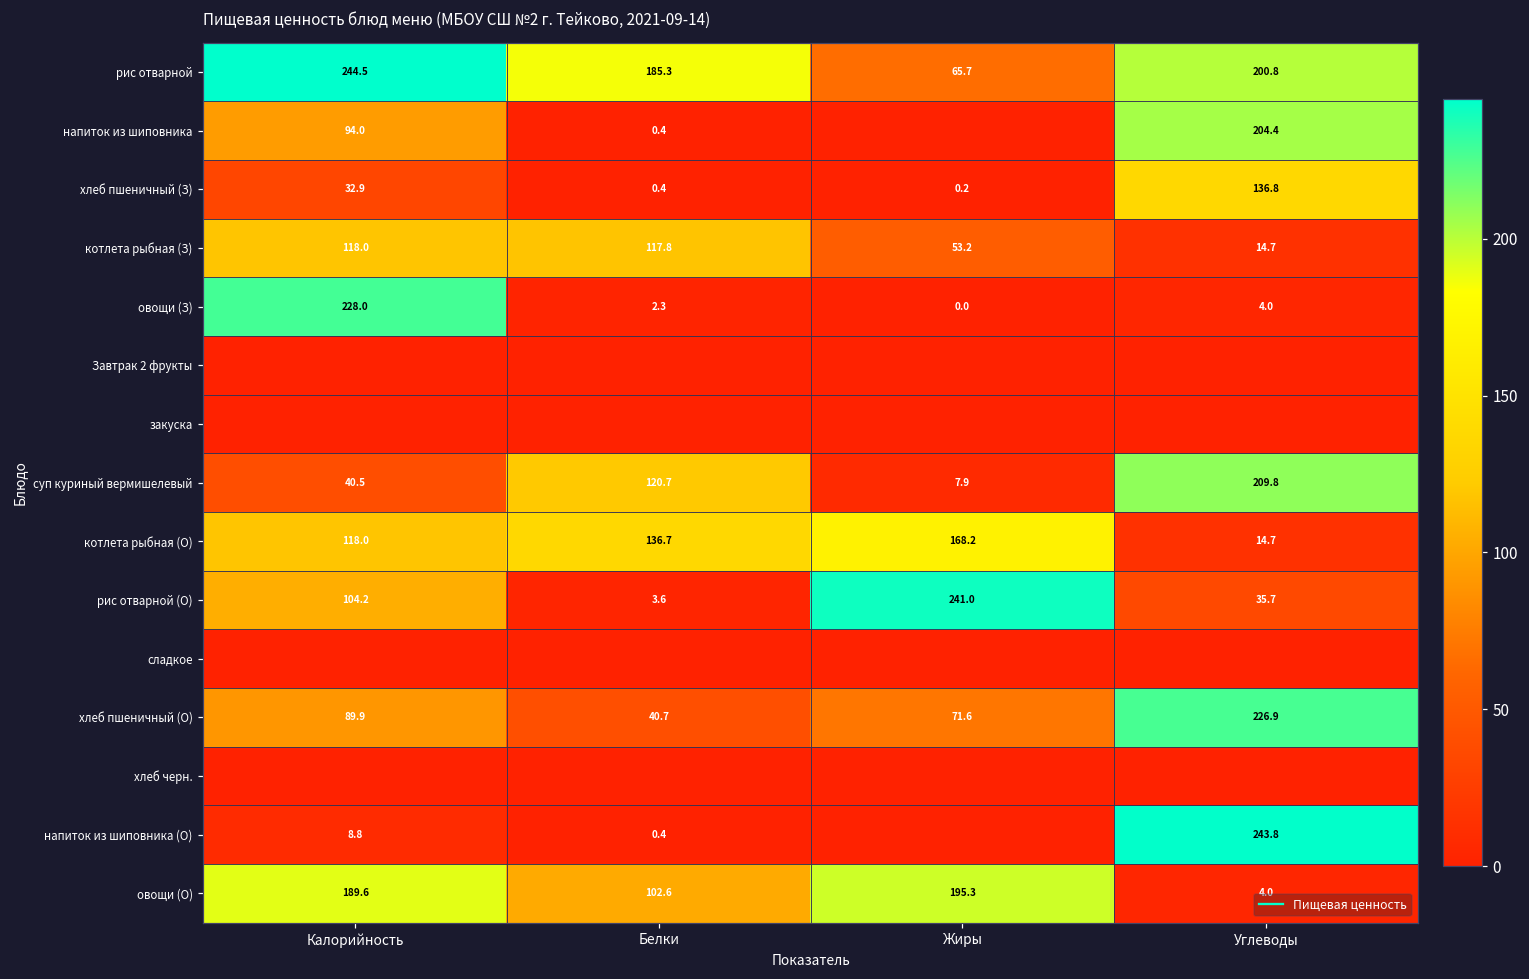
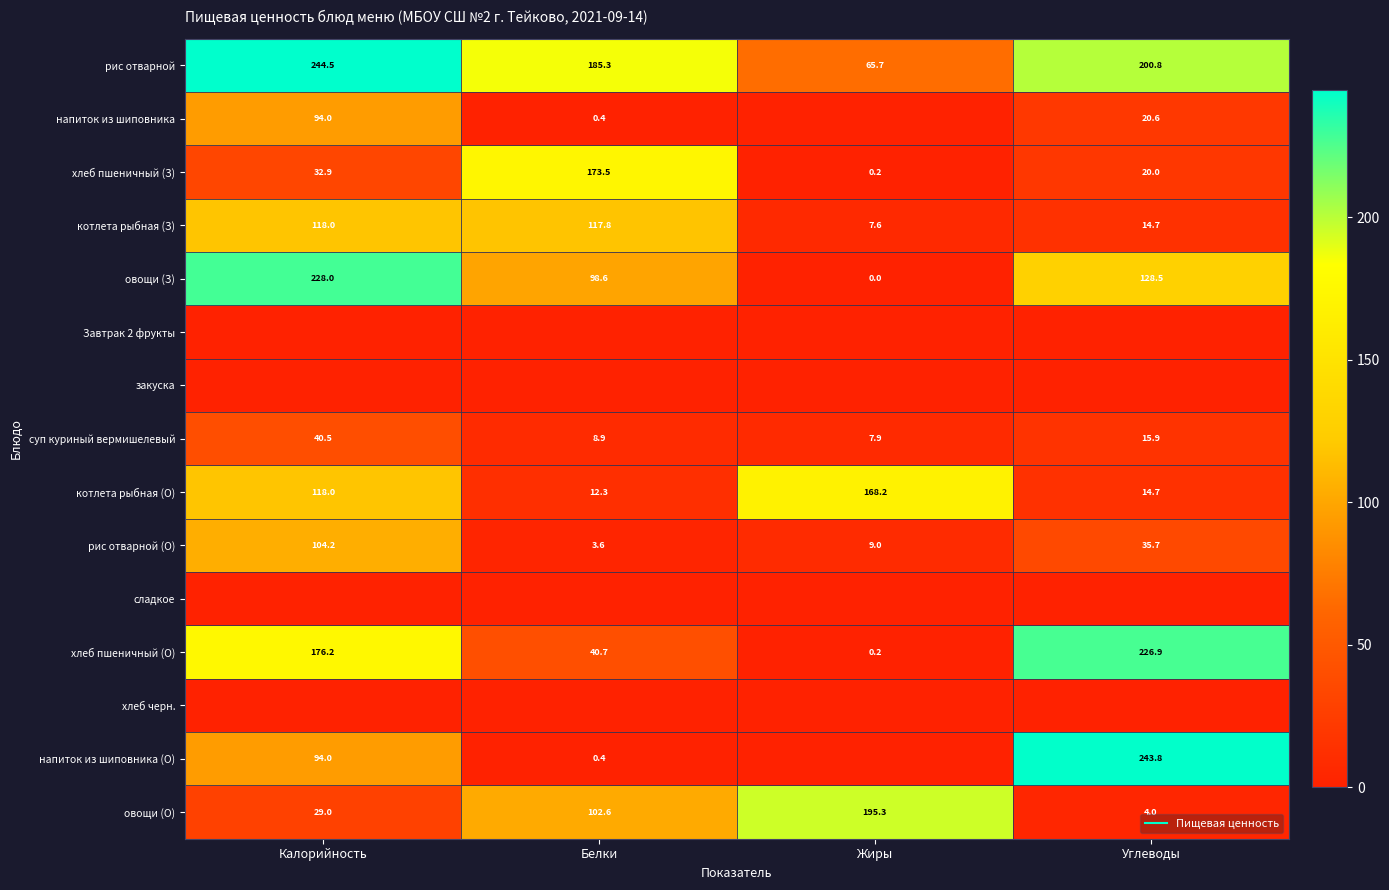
напиток из шиповника, Углеводы: 204.4 -> 20.6
хлеб пшеничный (З), Белки: 0.4 -> 173.5
хлеб пшеничный (З), Углеводы: 136.8 -> 20.0
котлета рыбная (З), Жиры: 53.2 -> 7.6
овощи (З), Белки: 2.3 -> 98.6
овощи (З), Углеводы: 4.0 -> 128.5
суп куриный вермишелевый, Белки: 120.7 -> 8.9
суп куриный вермишелевый, Углеводы: 209.8 -> 15.9
котлета рыбная (О), Белки: 136.7 -> 12.3
рис отварной (О), Жиры: 241.0 -> 9.0
хлеб пшеничный (О), Калорийность: 89.9 -> 176.2
хлеб пшеничный (О), Жиры: 71.6 -> 0.2
напиток из шиповника (О), Калорийность: 8.8 -> 94.0
овощи (О), Калорийность: 189.6 -> 29.0
